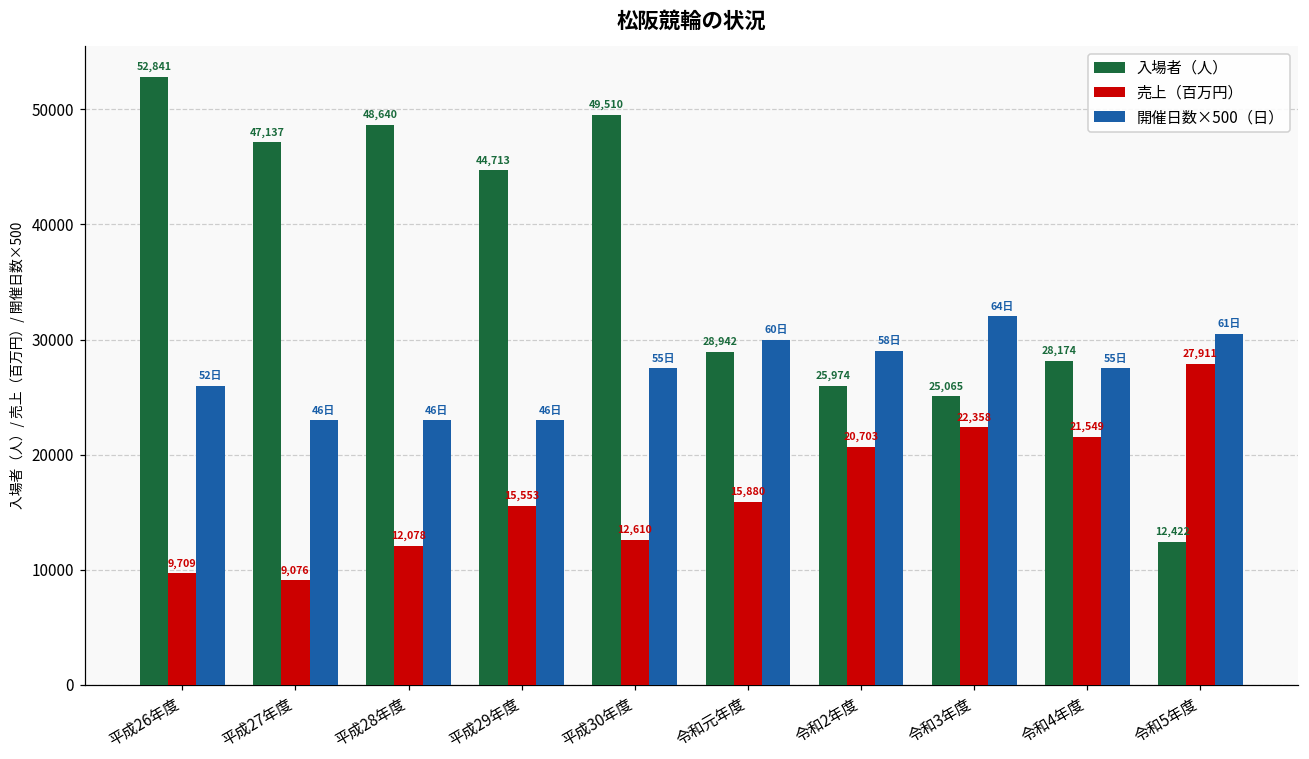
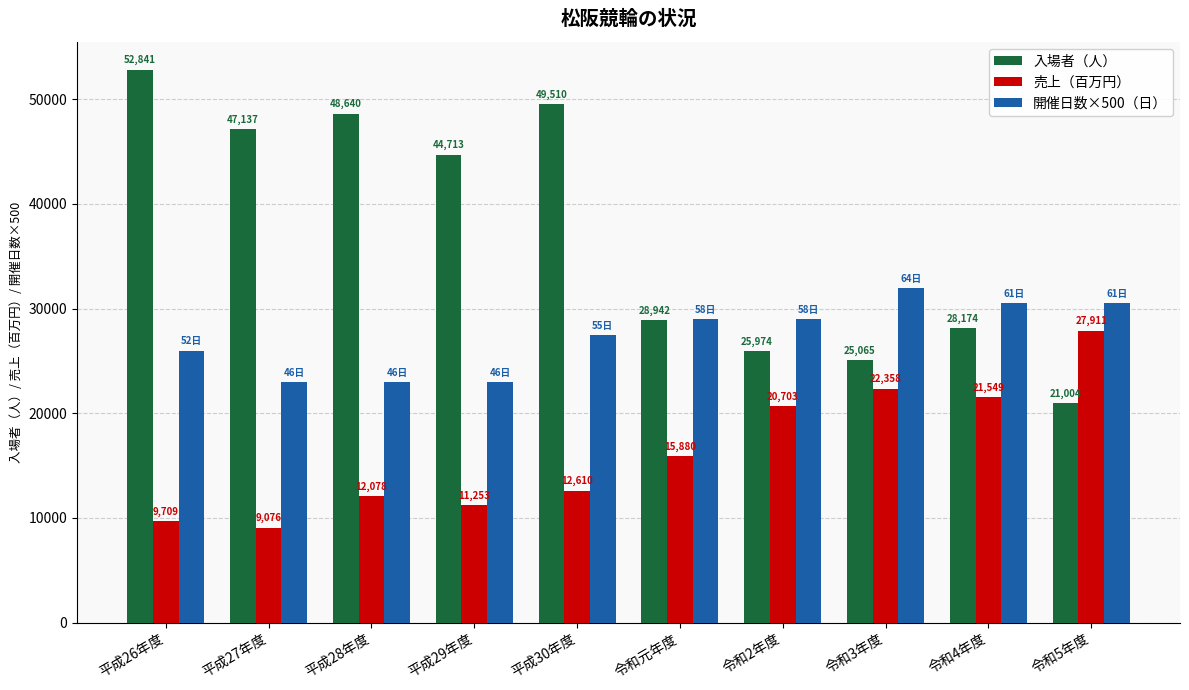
売上（百万円）, 平成29年度: 15,553 -> 11,253
開催日数×500（日）, 令和元年度: 60日 -> 58日
開催日数×500（日）, 令和4年度: 55日 -> 61日
入場者（人）, 令和5年度: 12,422 -> 21,004
